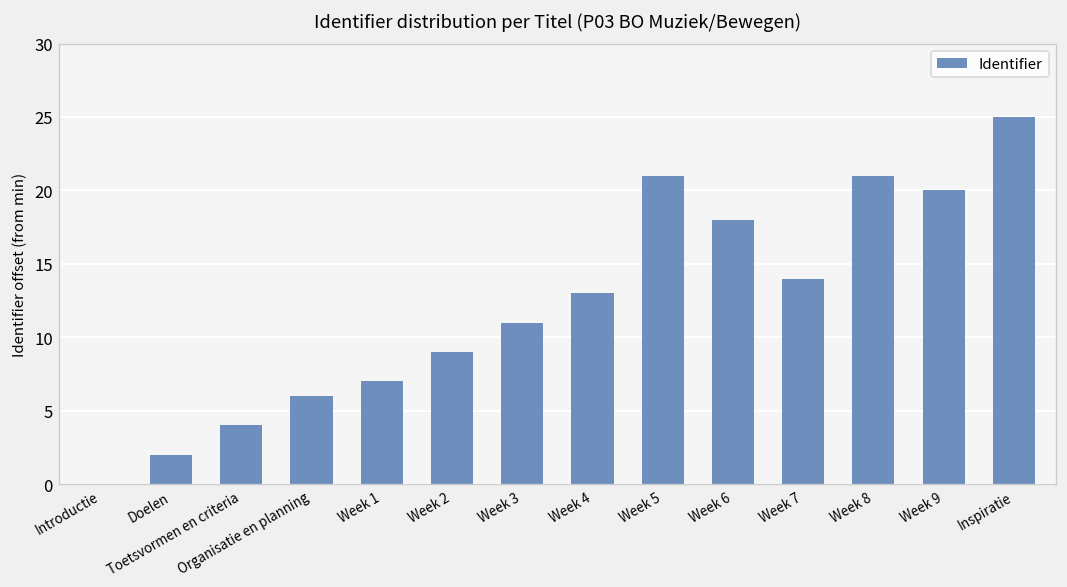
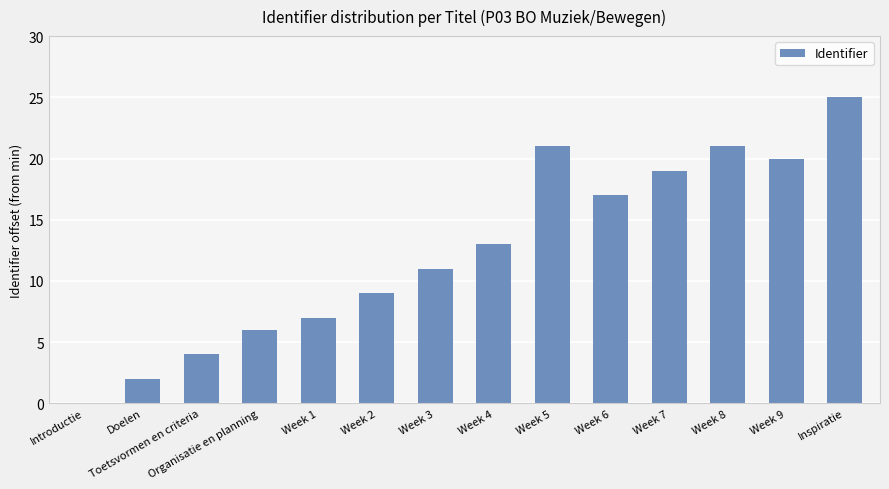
Week 6: 18.0 -> 17.0
Week 7: 14.0 -> 19.0
